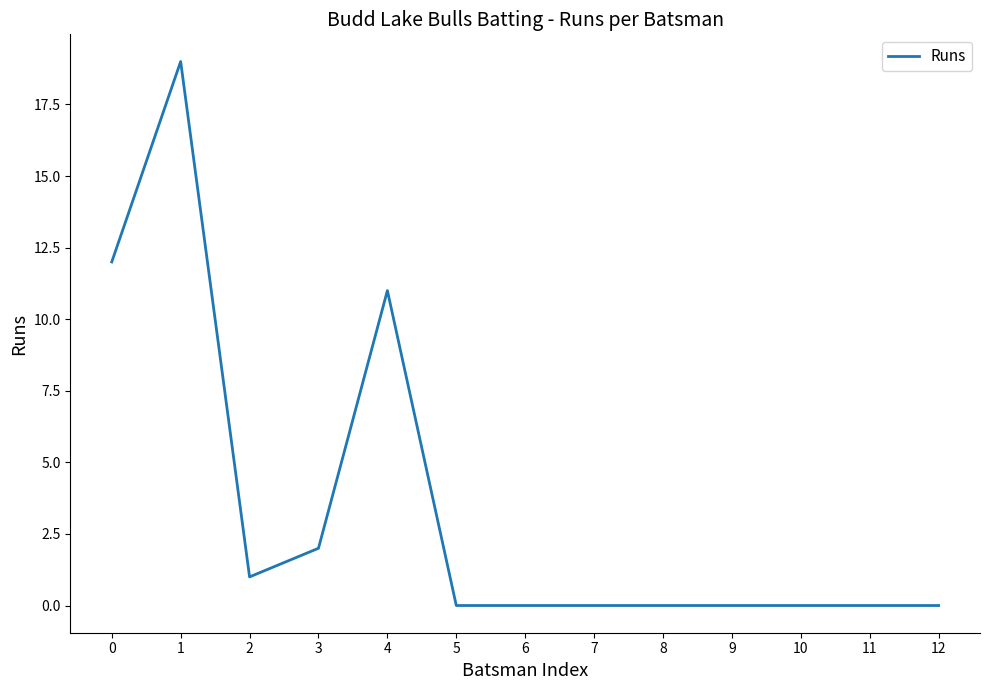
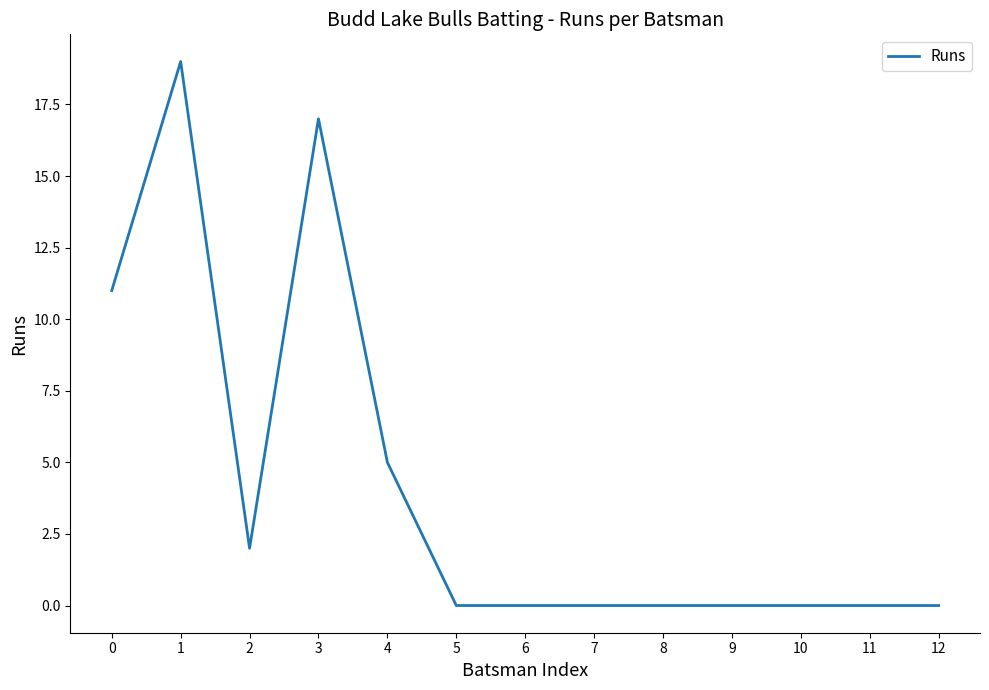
0: 12 -> 11
2: 1 -> 2
3: 2 -> 17
4: 11 -> 5
